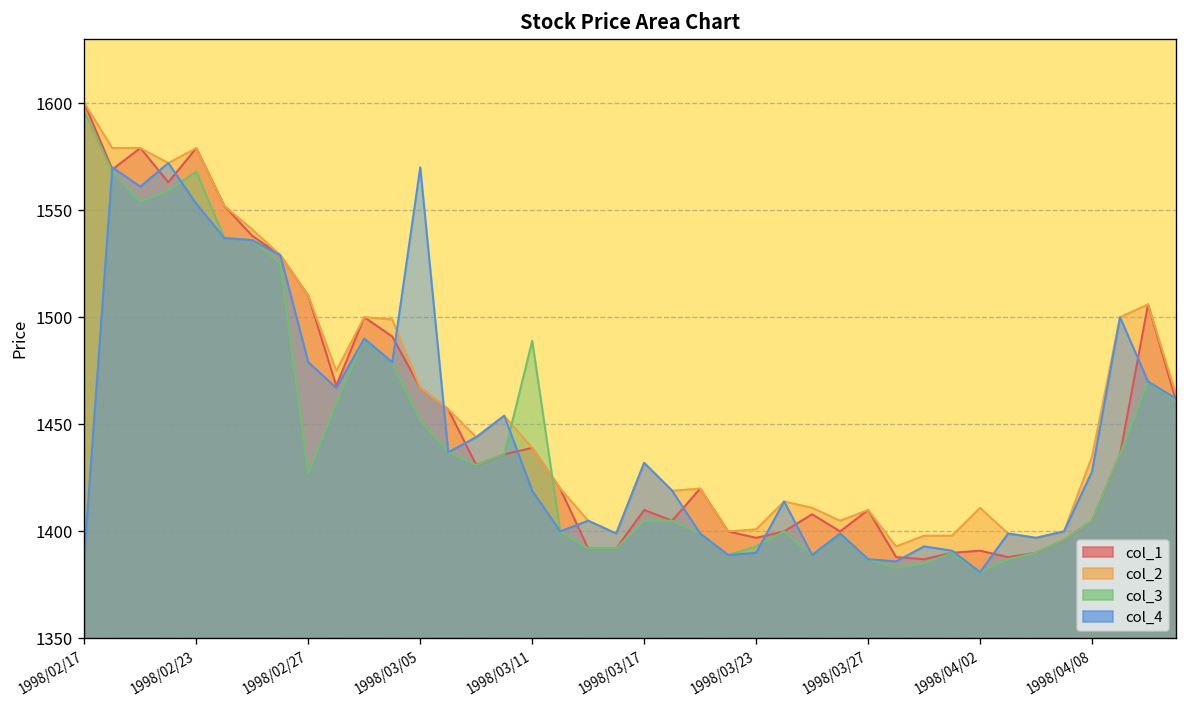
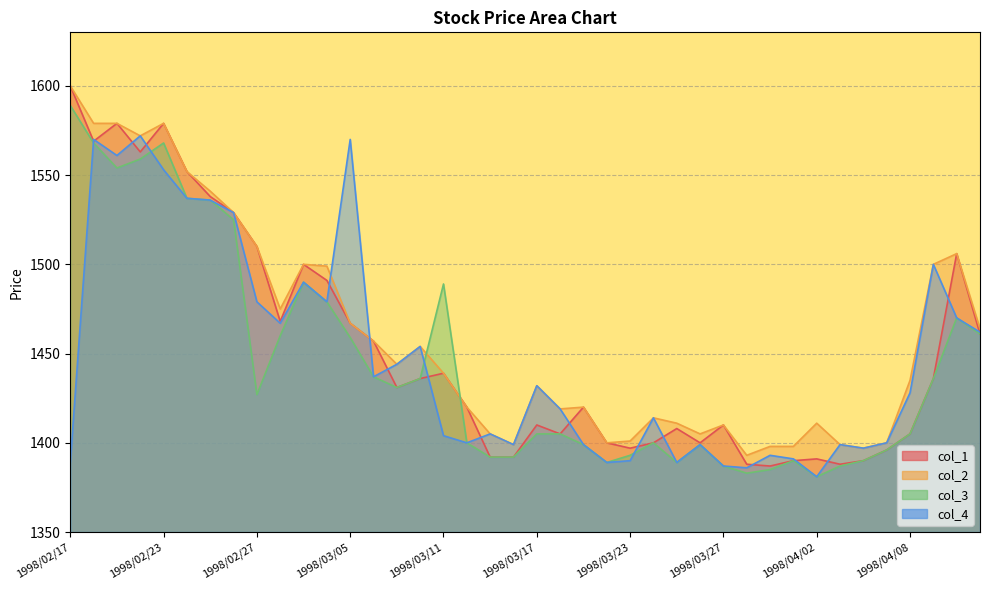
col_3, 1998/02/17: 1596 -> 1589
col_3, 1998/03/05: 1452 -> 1459
col_4, 1998/03/11: 1419 -> 1404
